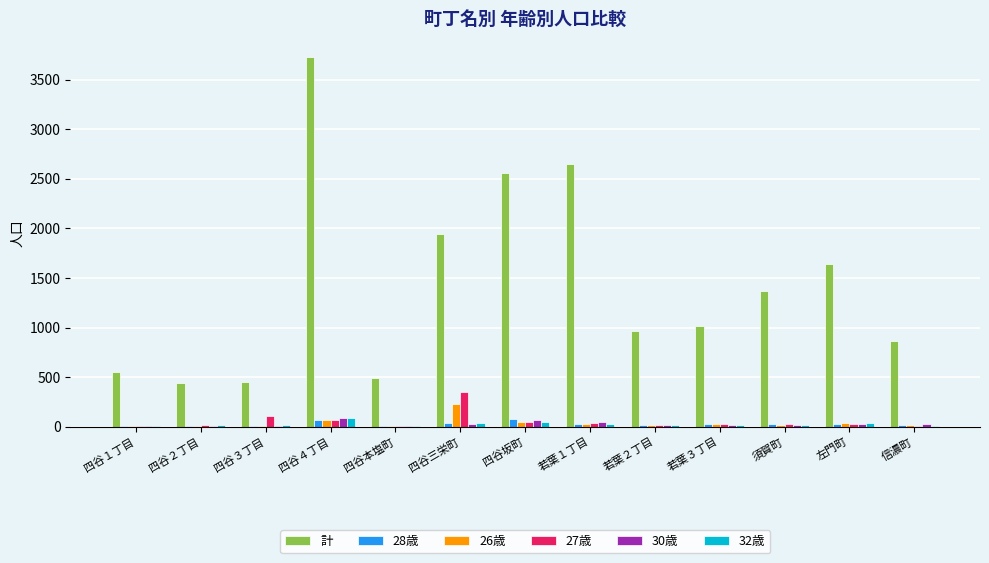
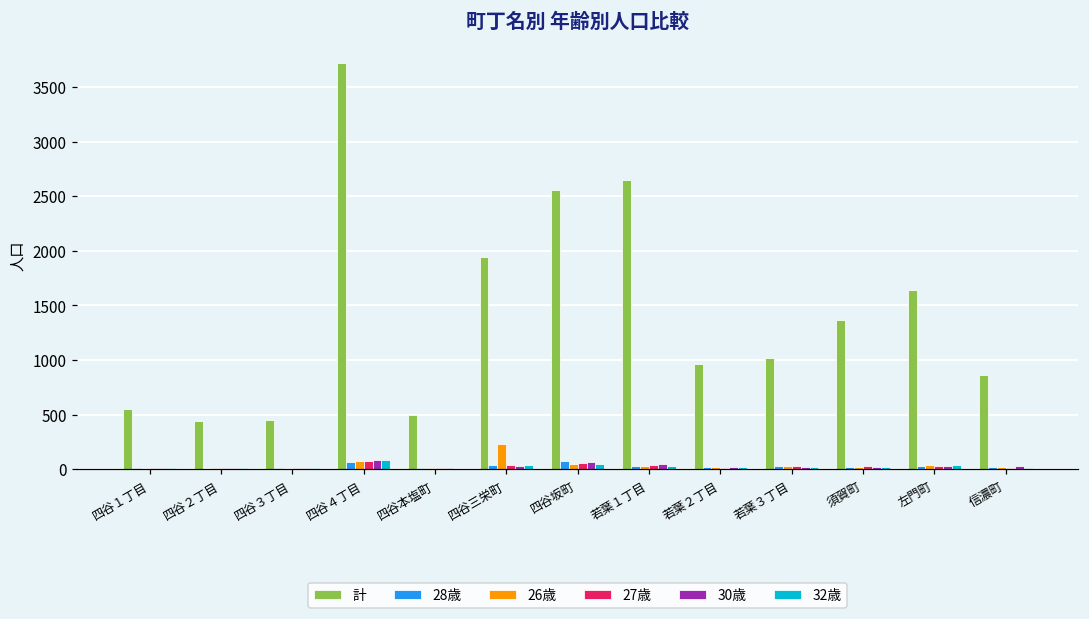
27歳, 四谷３丁目: 100 -> 0
27歳, 四谷三栄町: 400 -> 0
